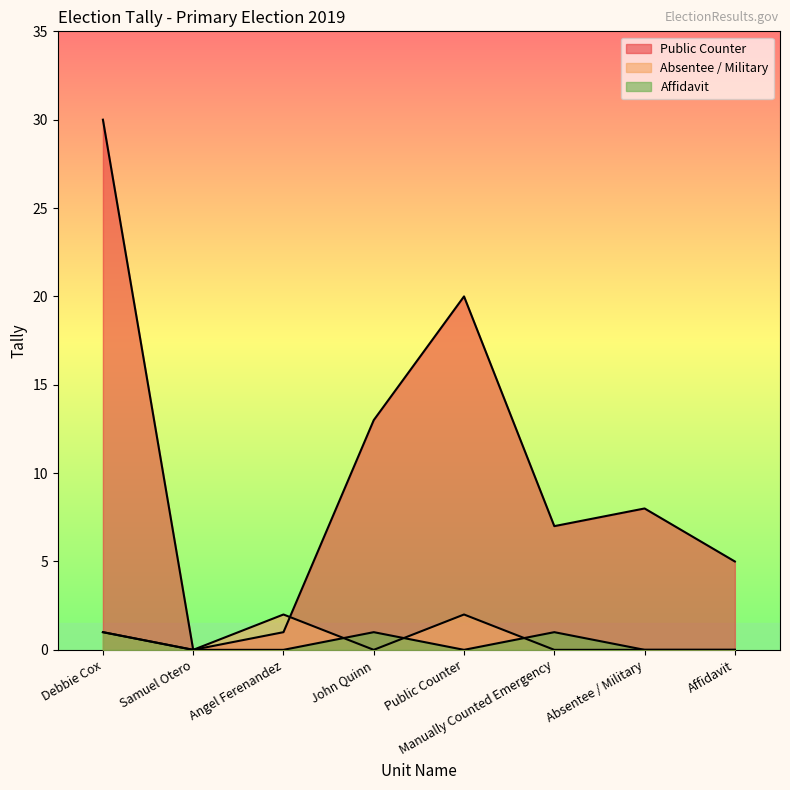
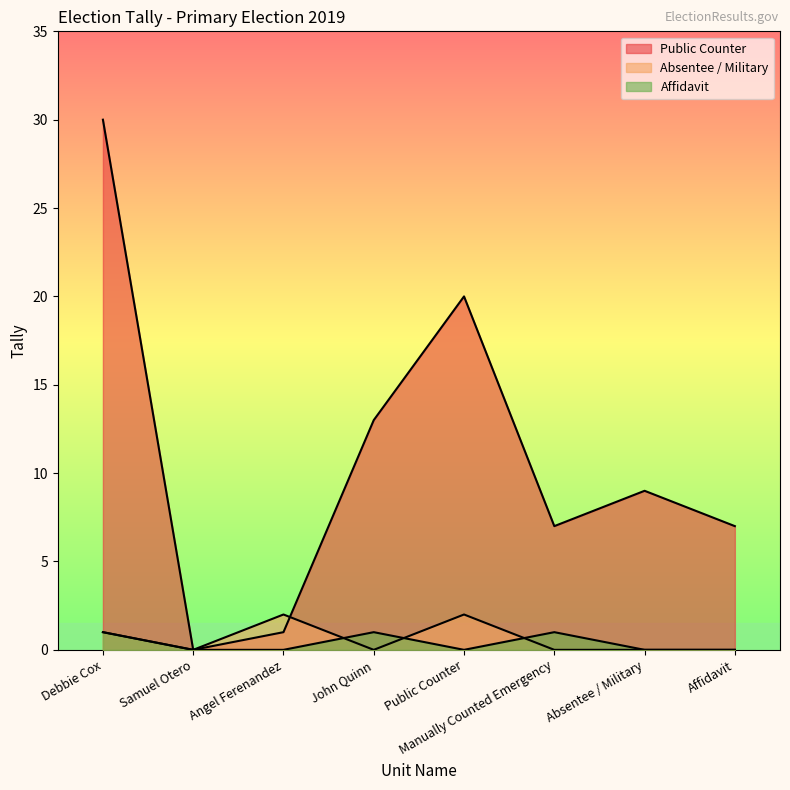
Public Counter, Absentee / Military: 8 -> 9
Public Counter, Affidavit: 5 -> 7
